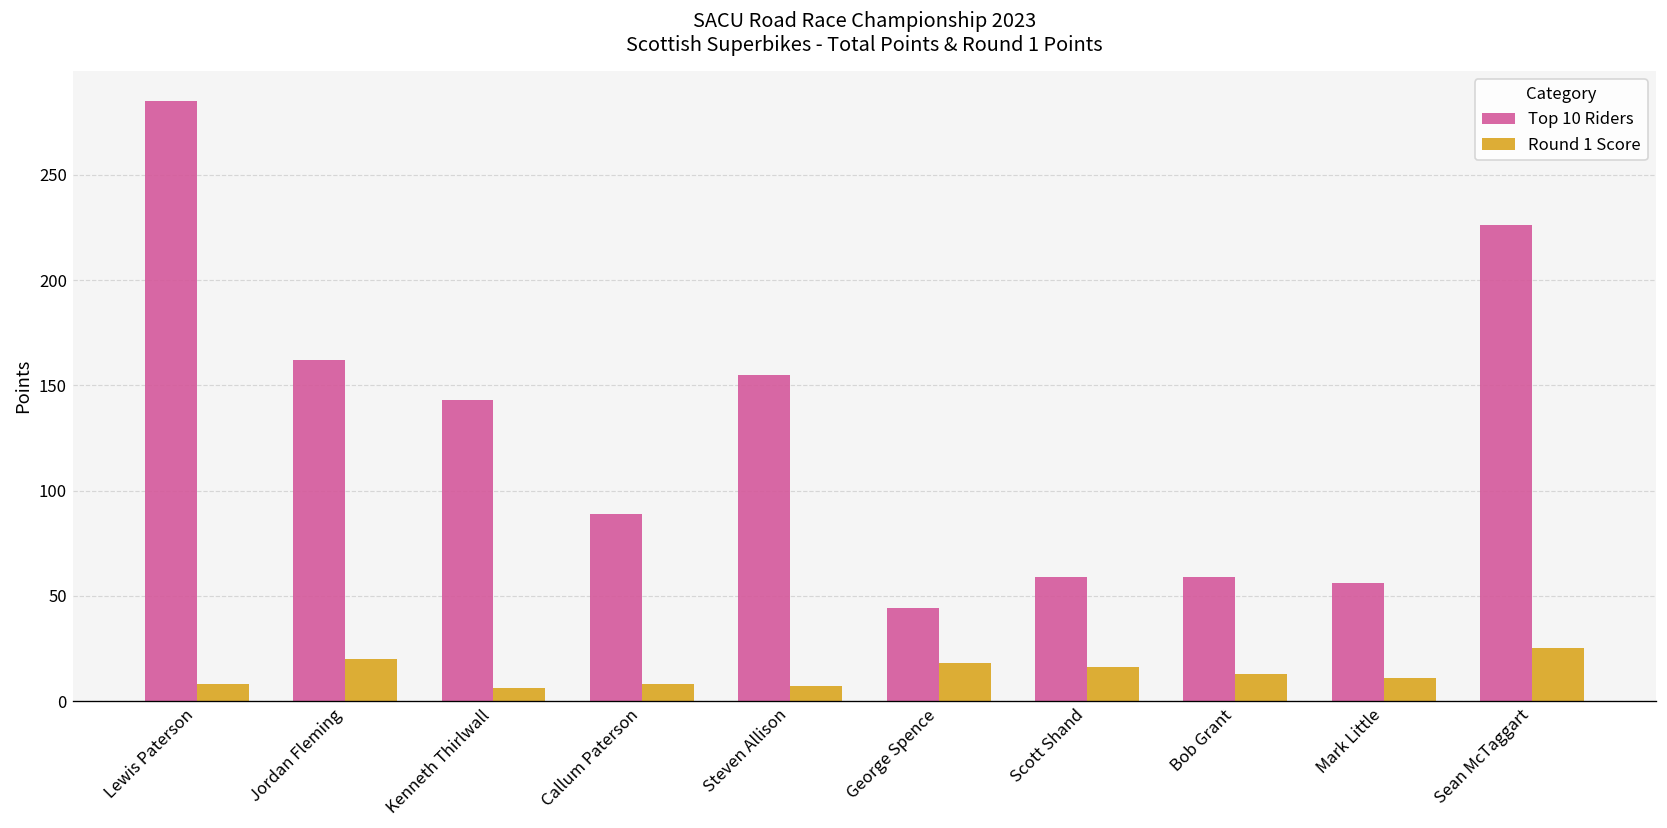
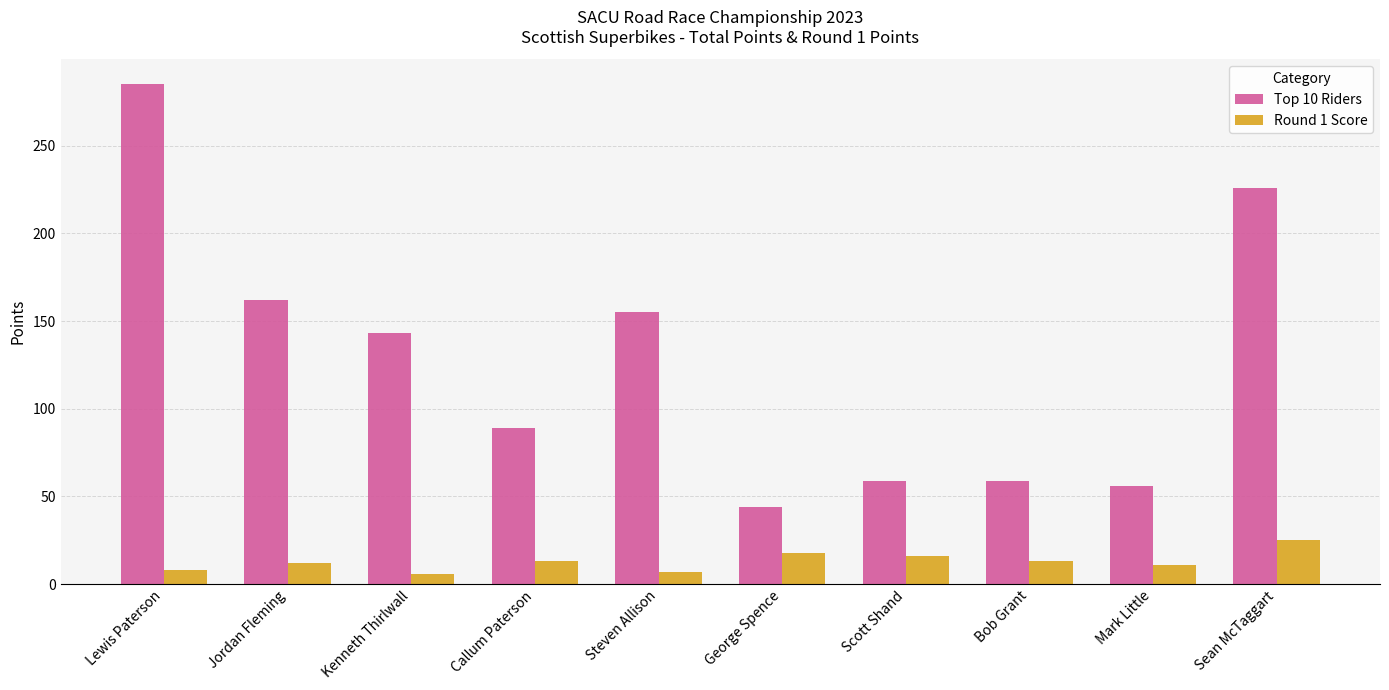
Round 1 Score, Jordan Fleming: 20 -> 12
Round 1 Score, Callum Paterson: 8 -> 13
